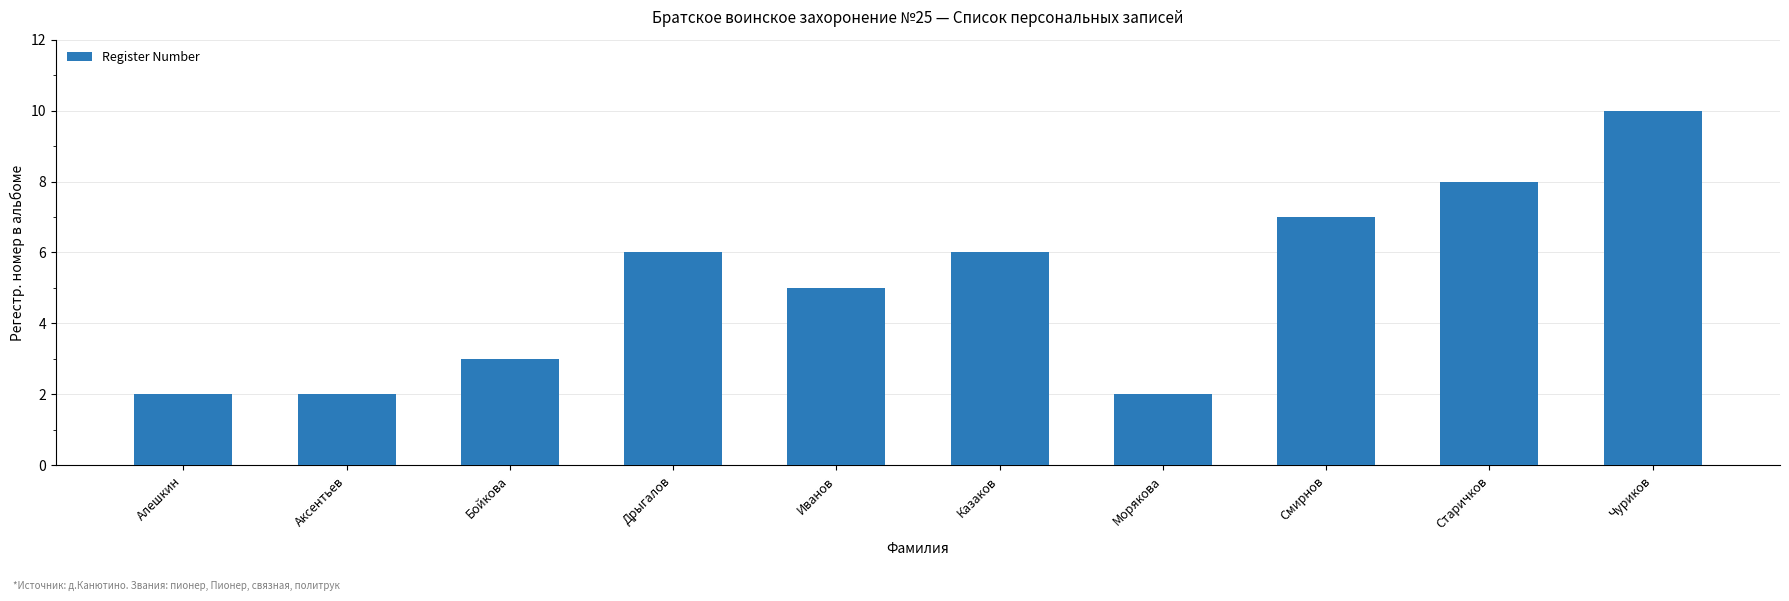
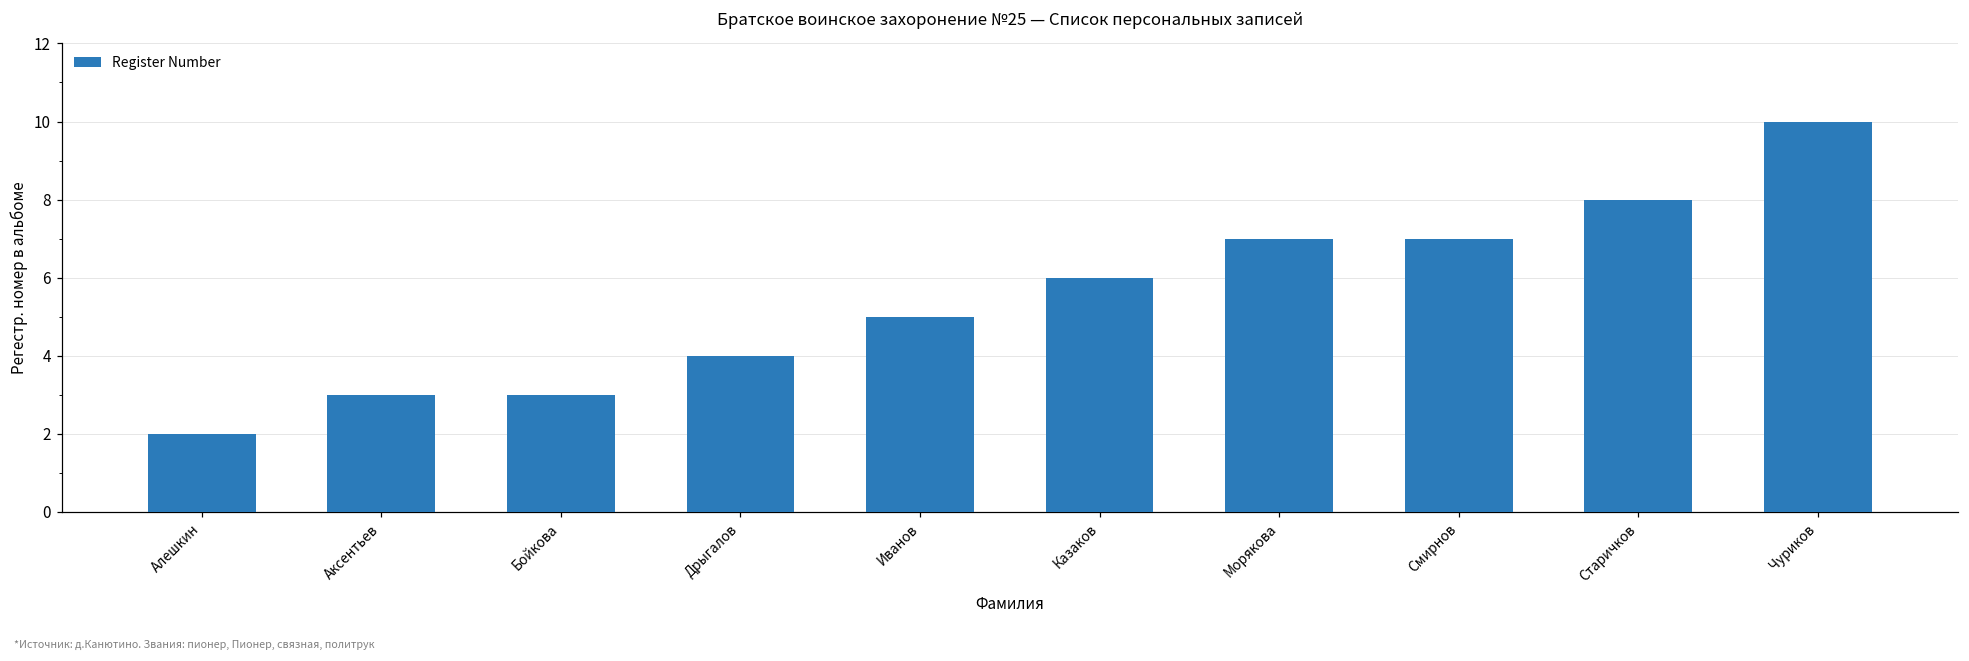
Аксентьев: 2 -> 3
Дрыгалов: 6 -> 4
Морякова: 2 -> 7
